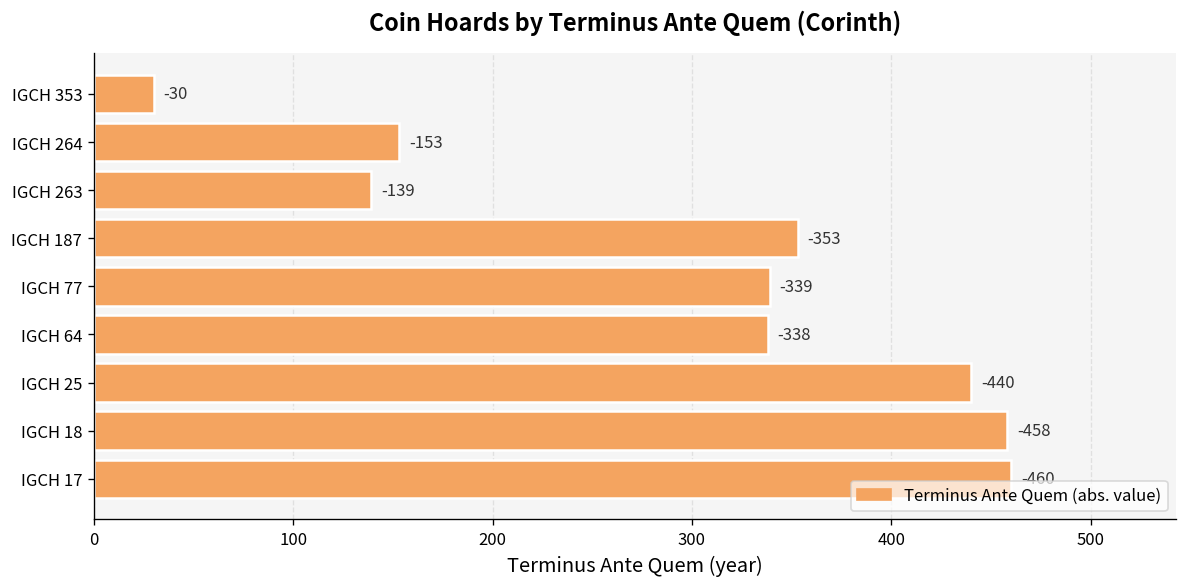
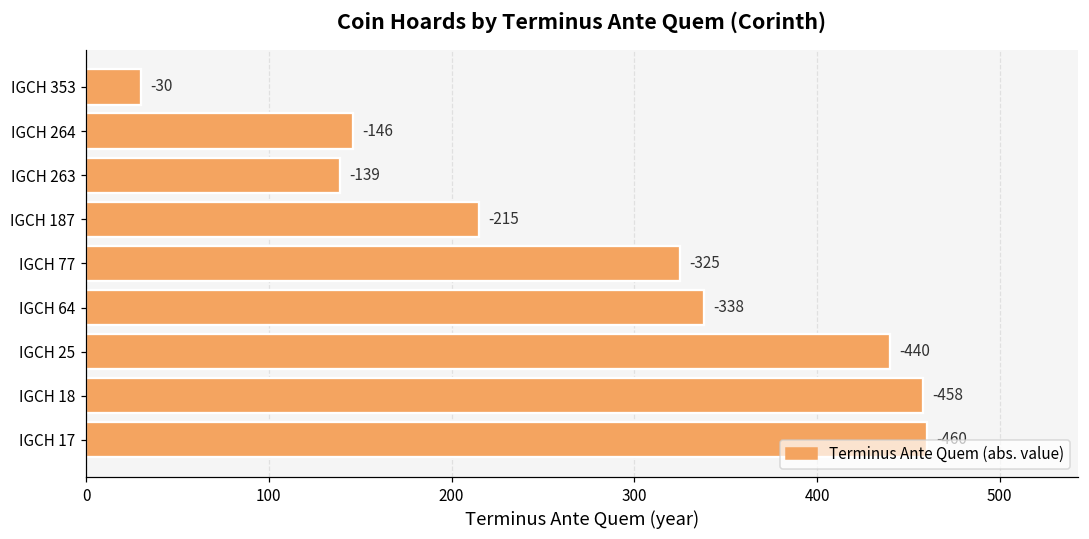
IGCH 264: -153 -> -146
IGCH 187: -353 -> -215
IGCH 77: -339 -> -325
